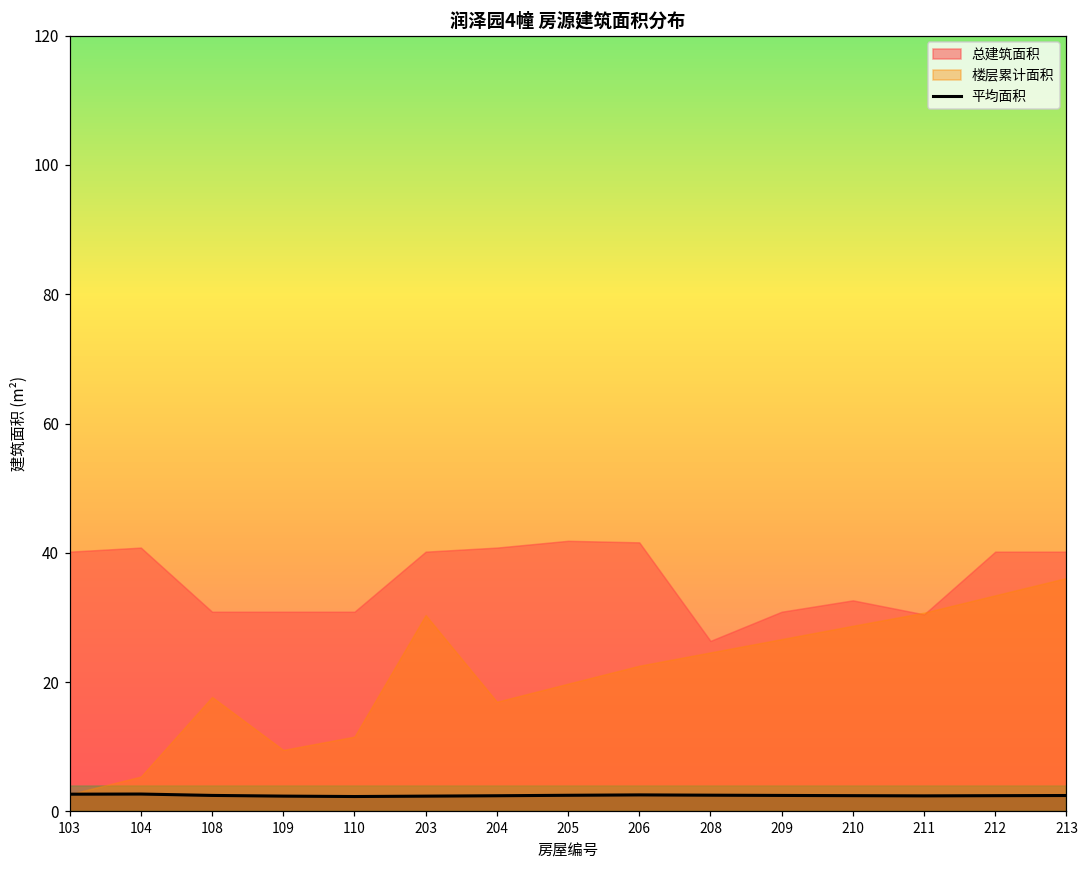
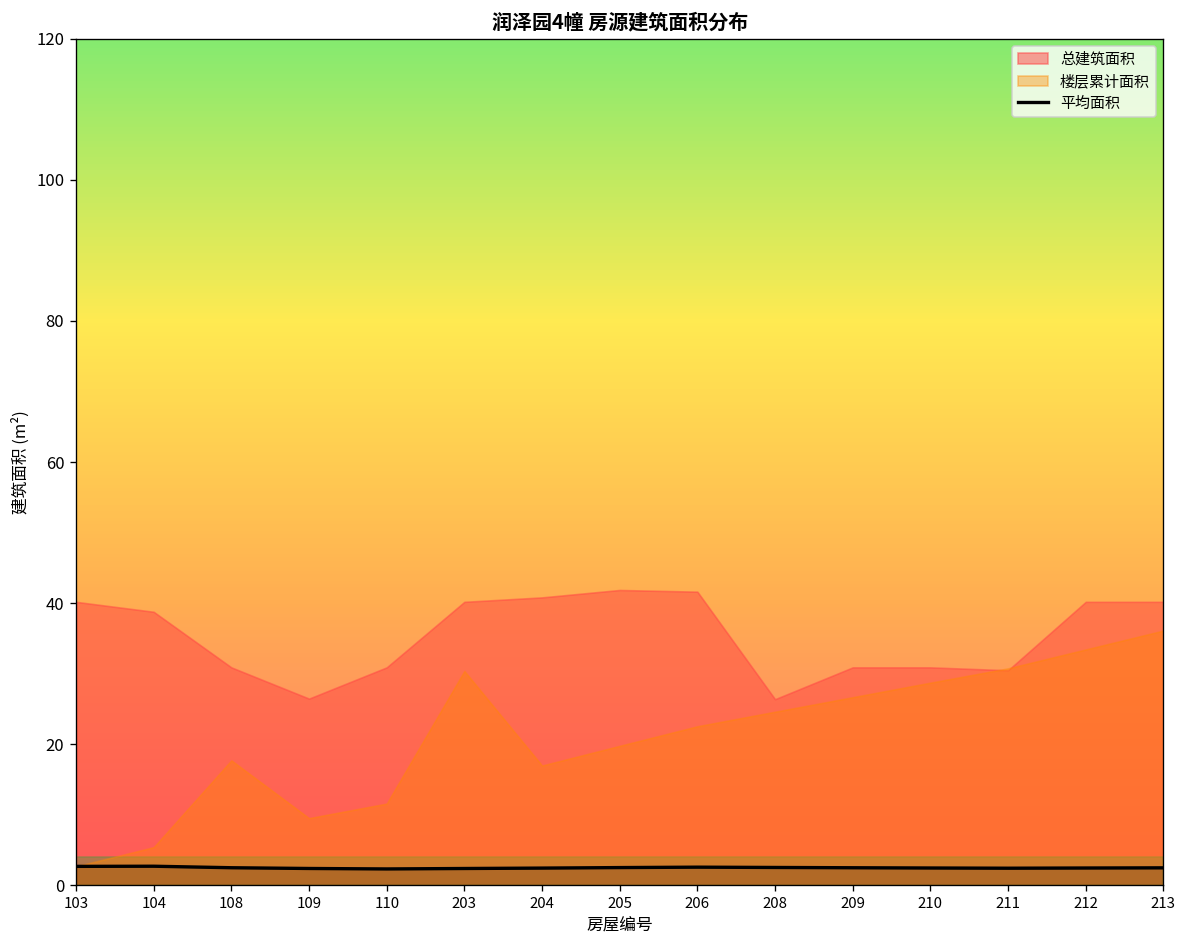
总建筑面积, 104: 41 -> 39
总建筑面积, 109: 31 -> 26
总建筑面积, 210: 33 -> 31
